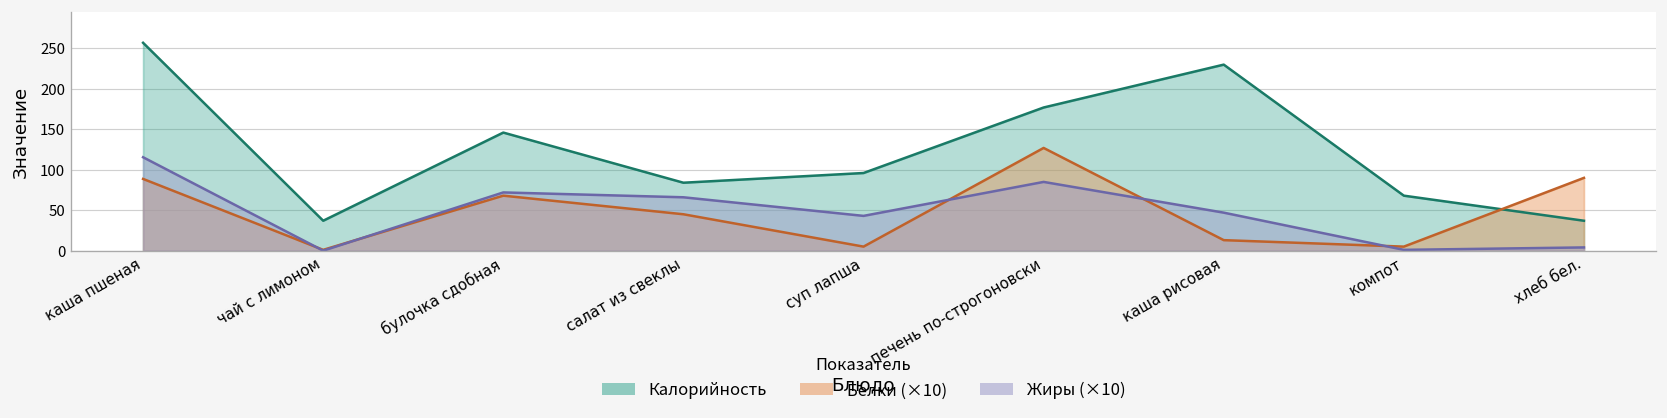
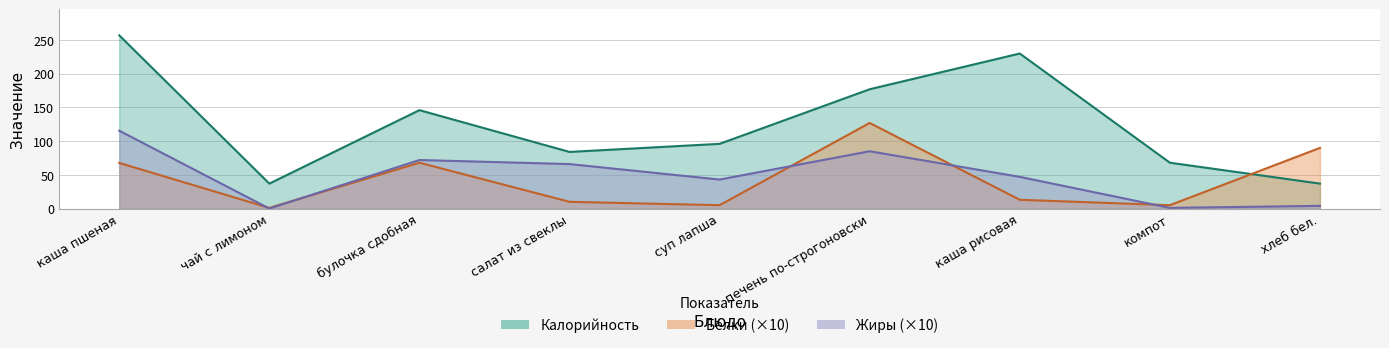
Белки (×10), каша пшеная: 90 -> 70
Белки (×10), салат из свеклы: 50 -> 10
